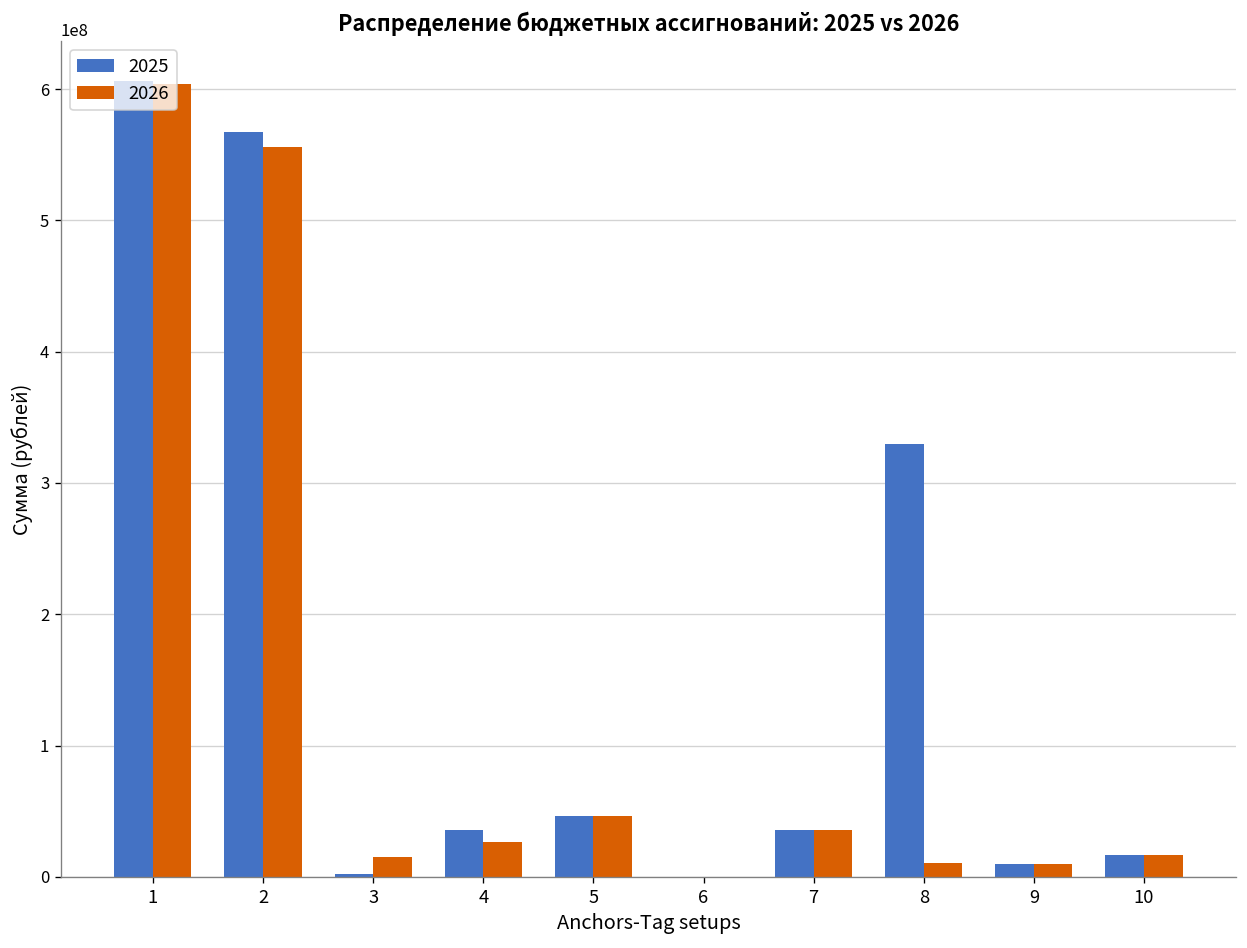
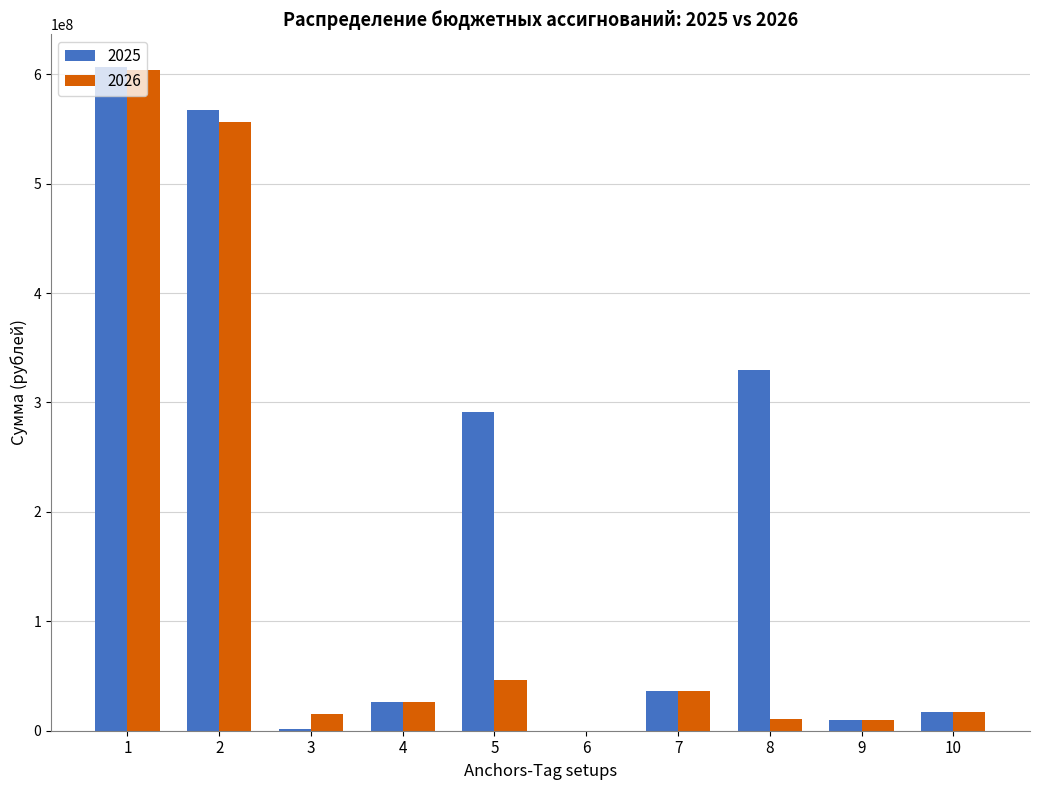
2025, 4: 36000000 -> 26000000
2025, 5: 47000000 -> 292000000
